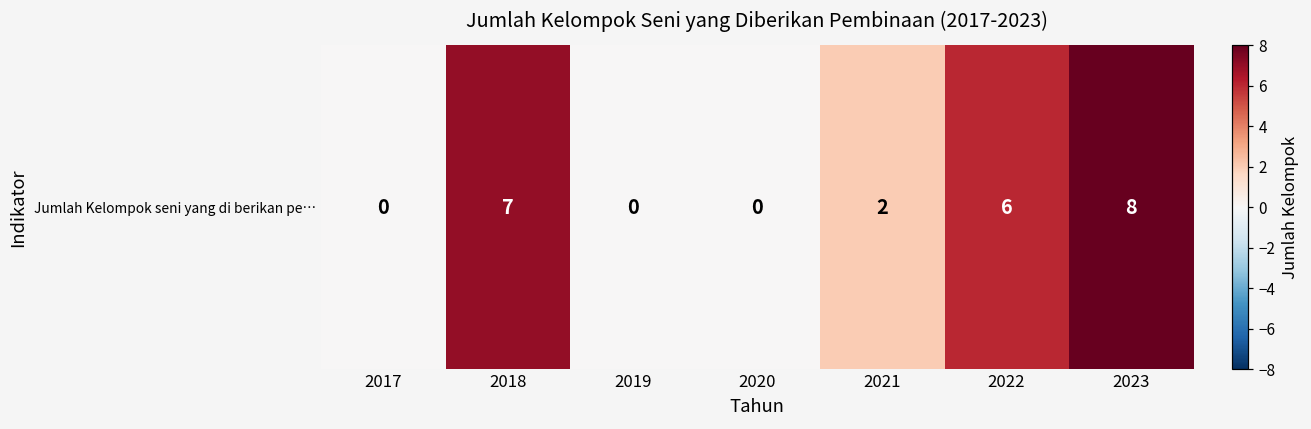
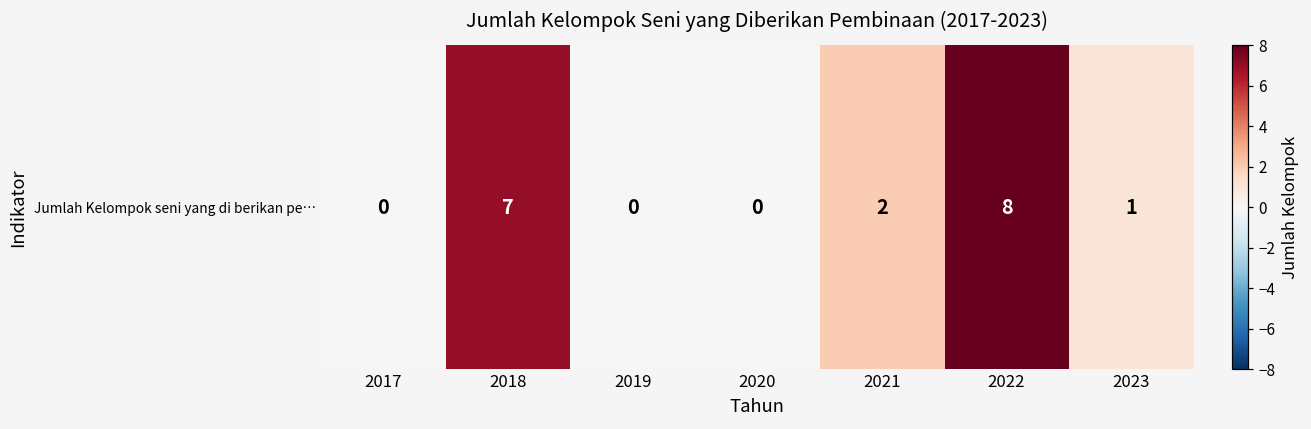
Jumlah Kelompok seni yang di berikan pe…, 2022: 6 -> 8
Jumlah Kelompok seni yang di berikan pe…, 2023: 8 -> 1
